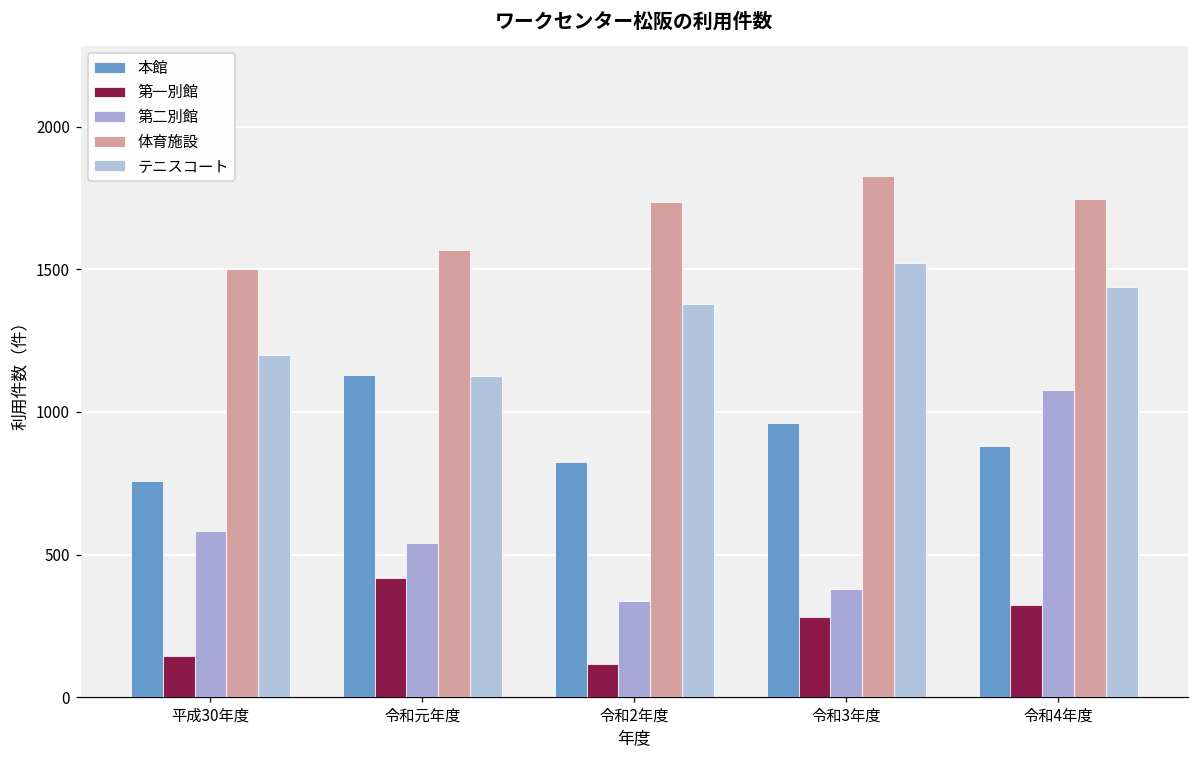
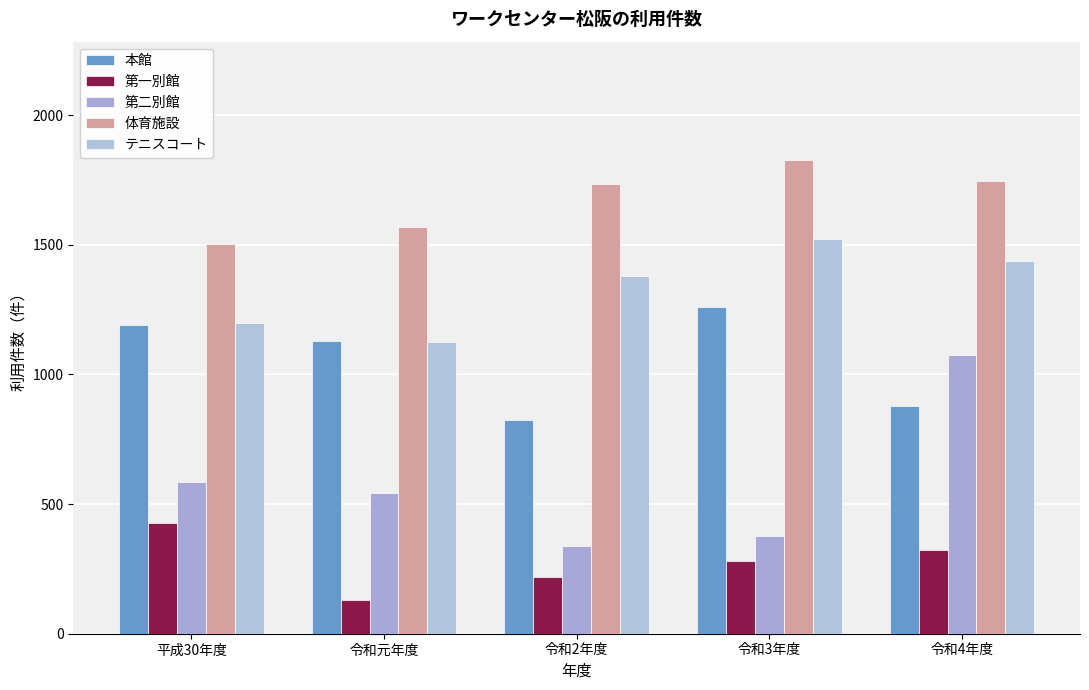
本館, 平成30年度: 760 -> 1190
第一別館, 平成30年度: 150 -> 430
第一別館, 令和元年度: 420 -> 130
第一別館, 令和2年度: 120 -> 220
本館, 令和3年度: 960 -> 1260
